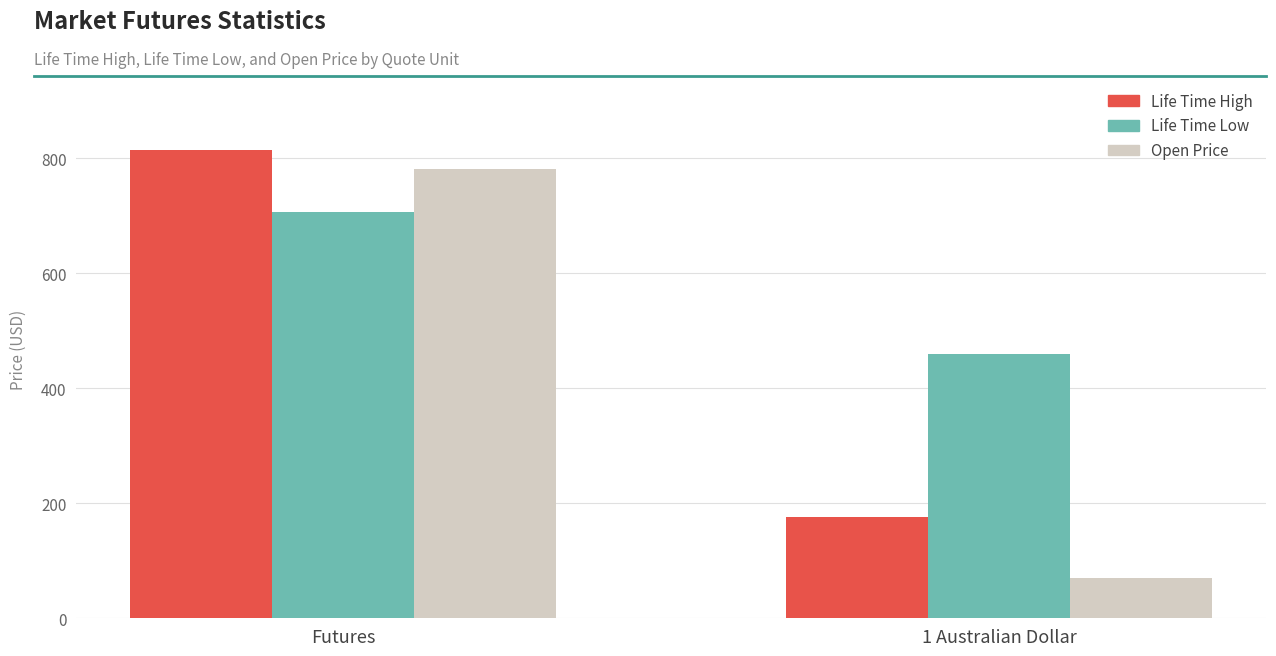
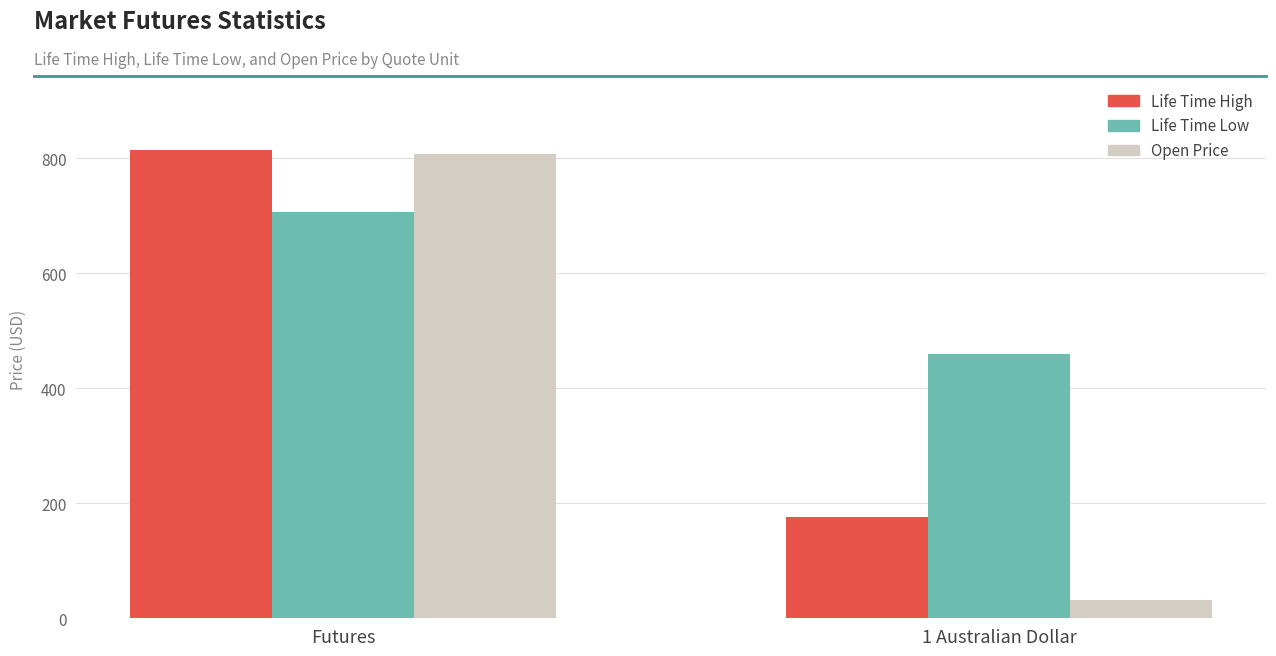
Open Price, Futures: 780 -> 810
Open Price, 1 Australian Dollar: 70 -> 30
